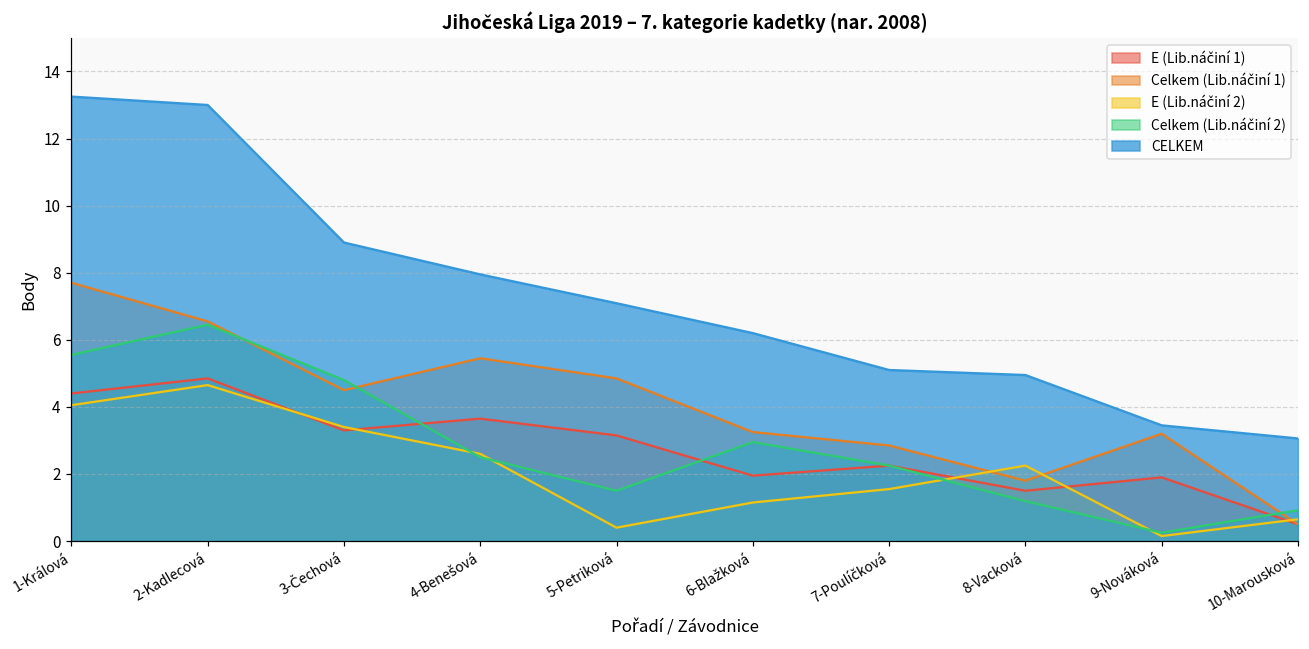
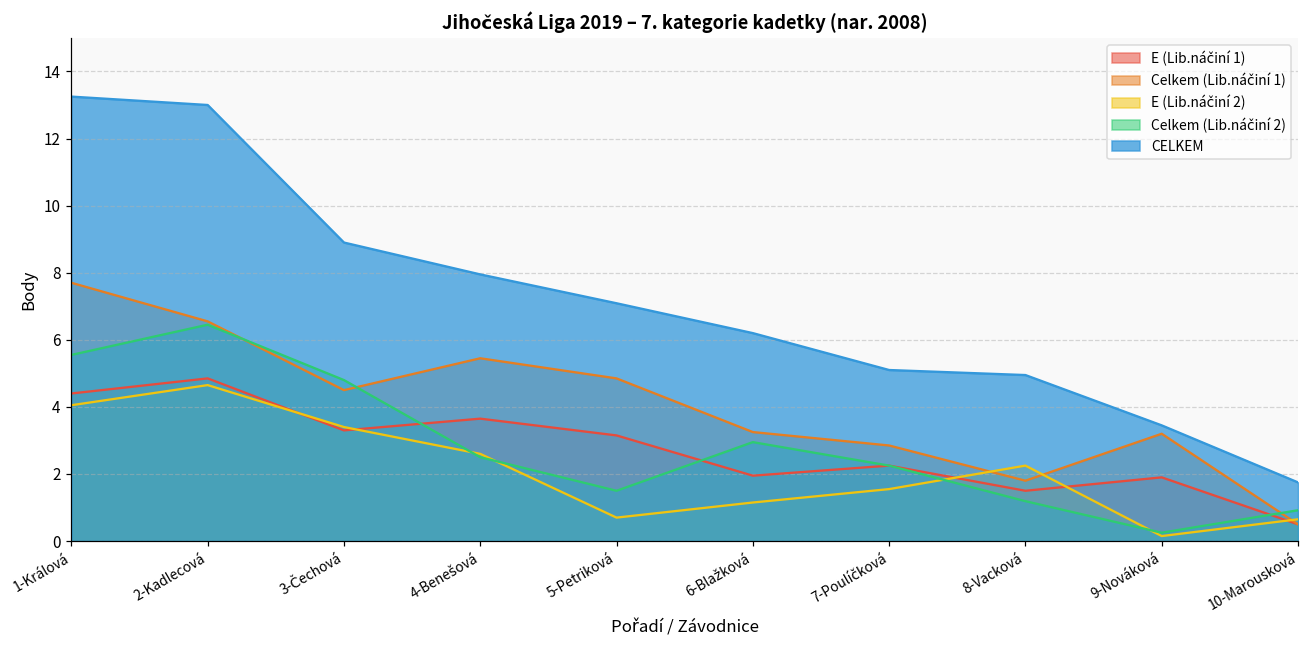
E (Lib.náčiní 2), 5-Petriková: 0.4 -> 0.7
CELKEM, 10-Marousková: 3.1 -> 1.8
